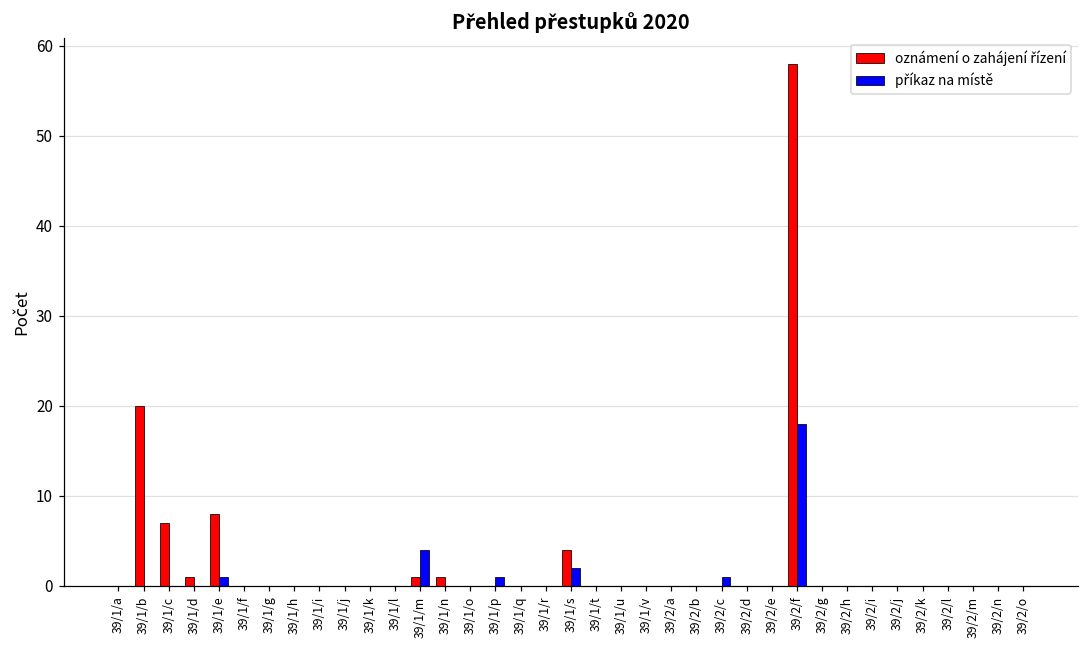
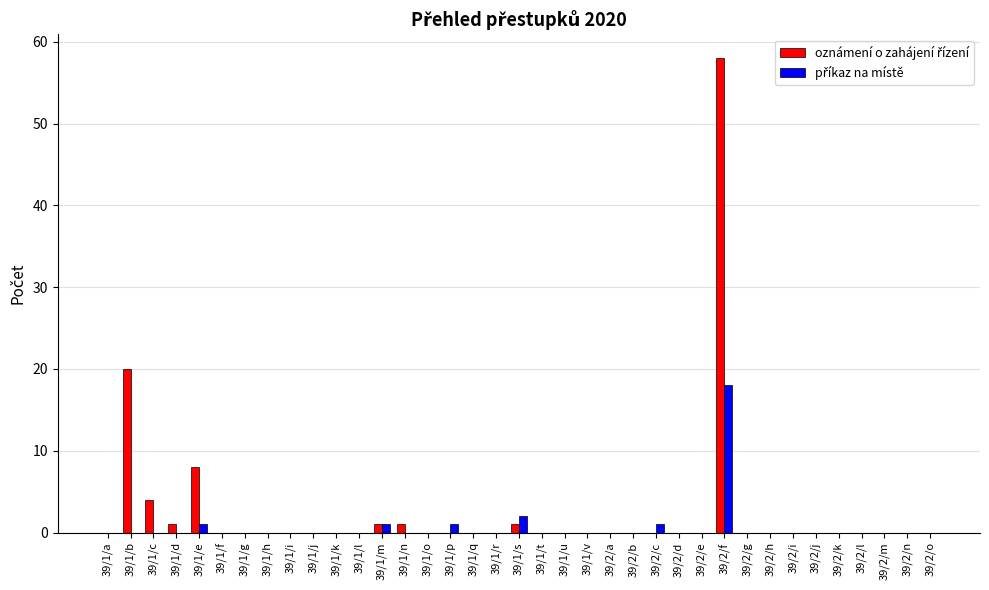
oznámení o zahájení řízení, 39/1/c: 7 -> 4
příkaz na místě, 39/1/m: 4 -> 1
oznámení o zahájení řízení, 39/1/s: 4 -> 1
